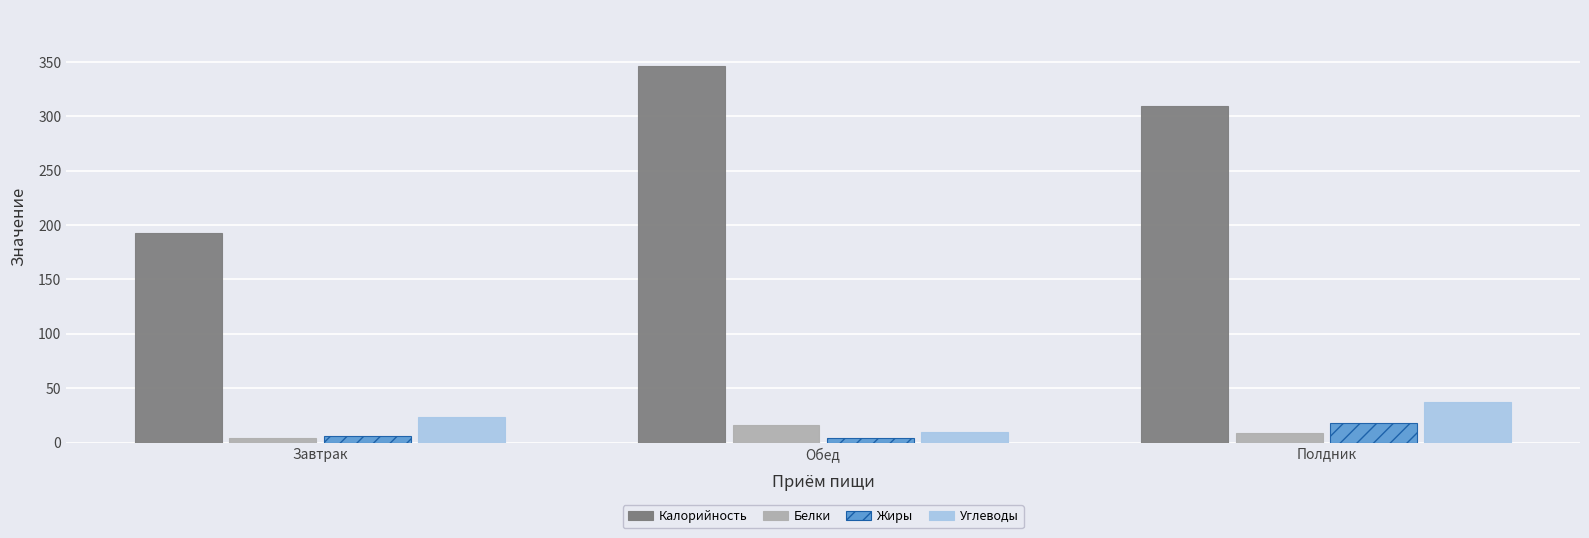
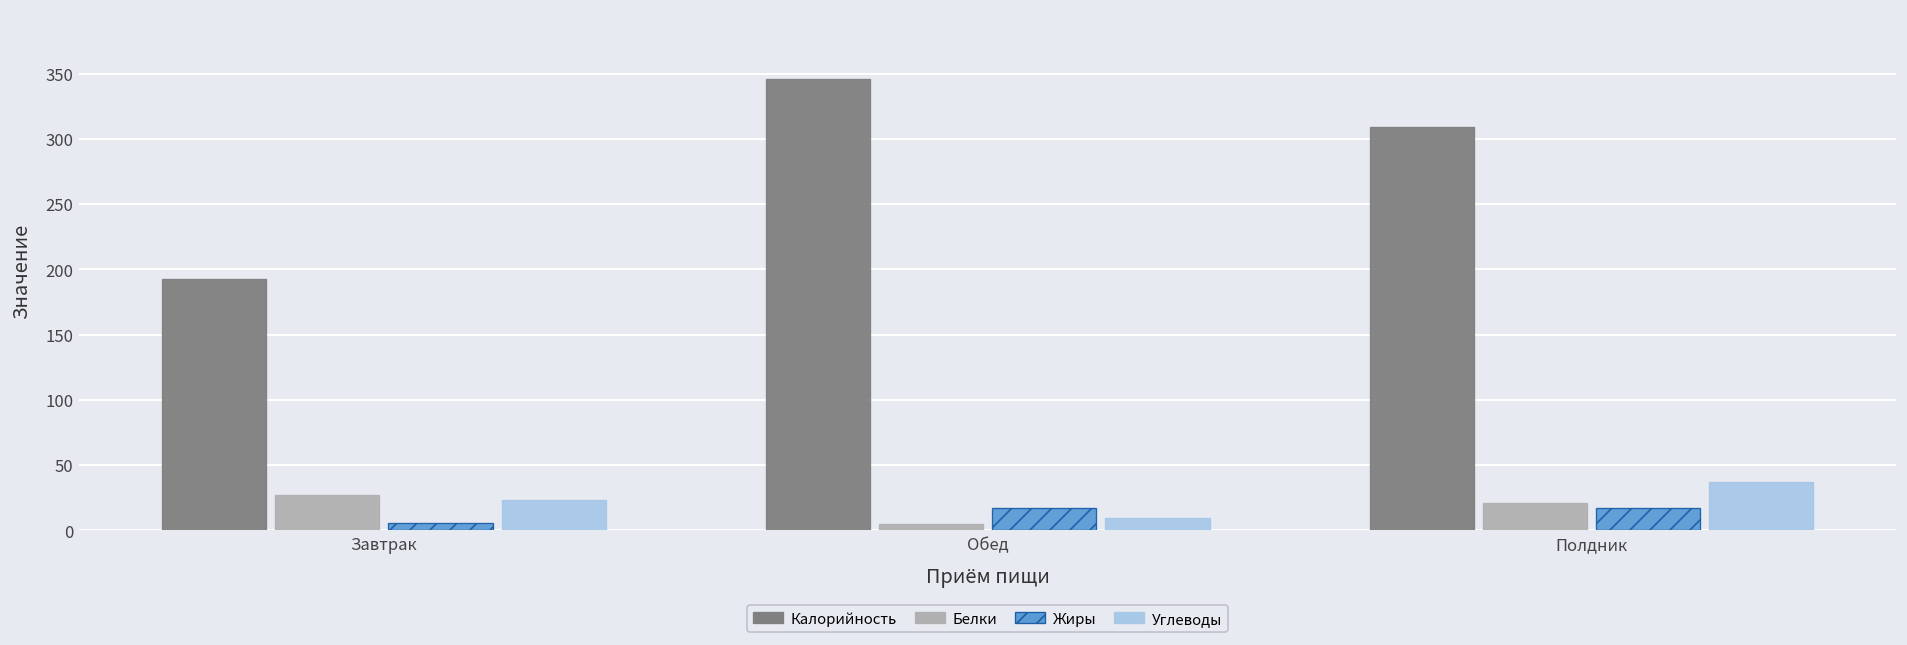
Белки, Завтрак: 4 -> 27
Белки, Обед: 16 -> 5
Жиры, Обед: 4 -> 17
Белки, Полдник: 9 -> 21
